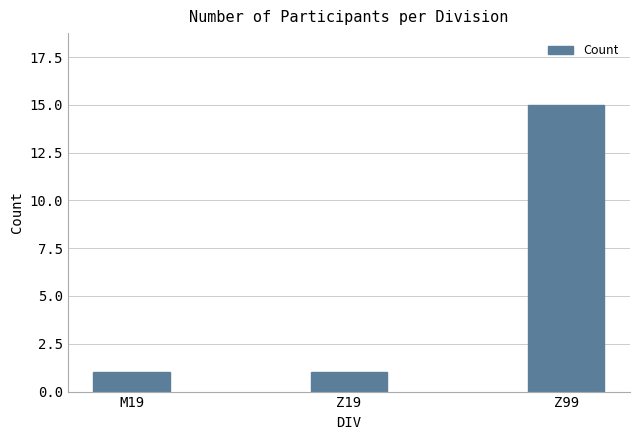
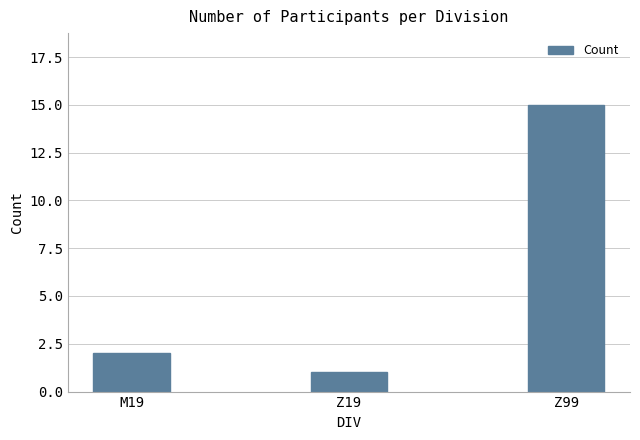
M19: 1 -> 2
